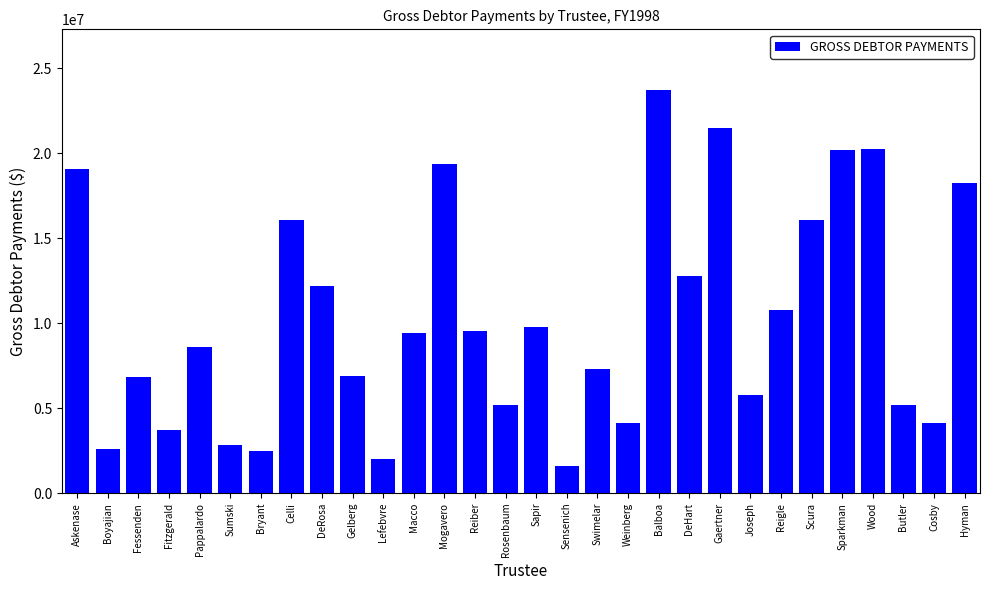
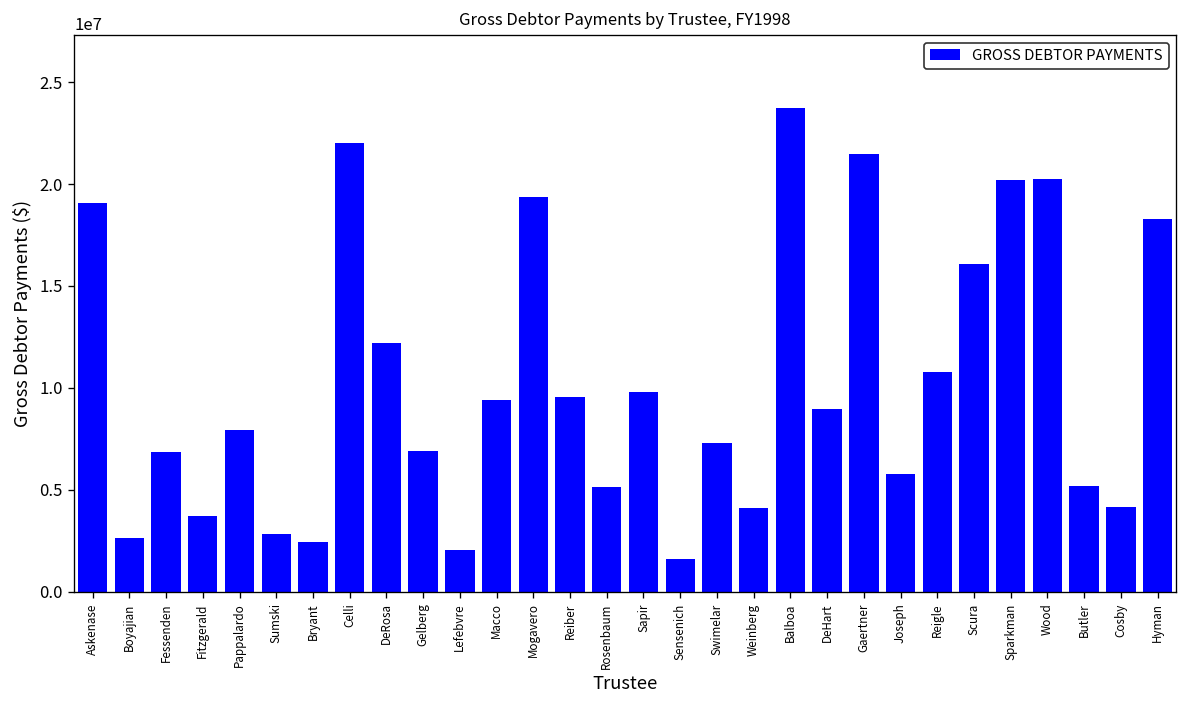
Pappalardo: 8600000 -> 8000000
Celli: 16100000 -> 22000000
DeHart: 12800000 -> 8900000
